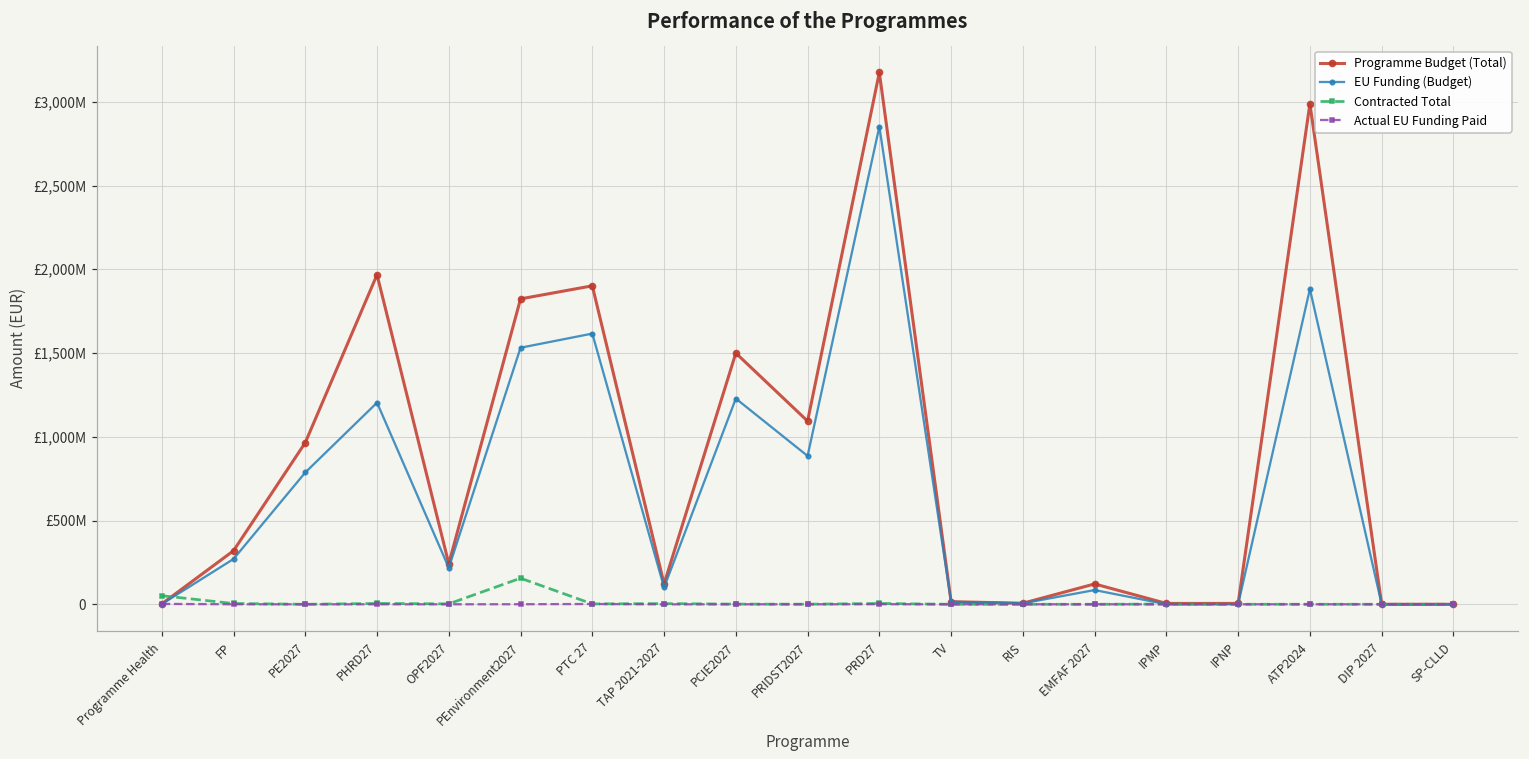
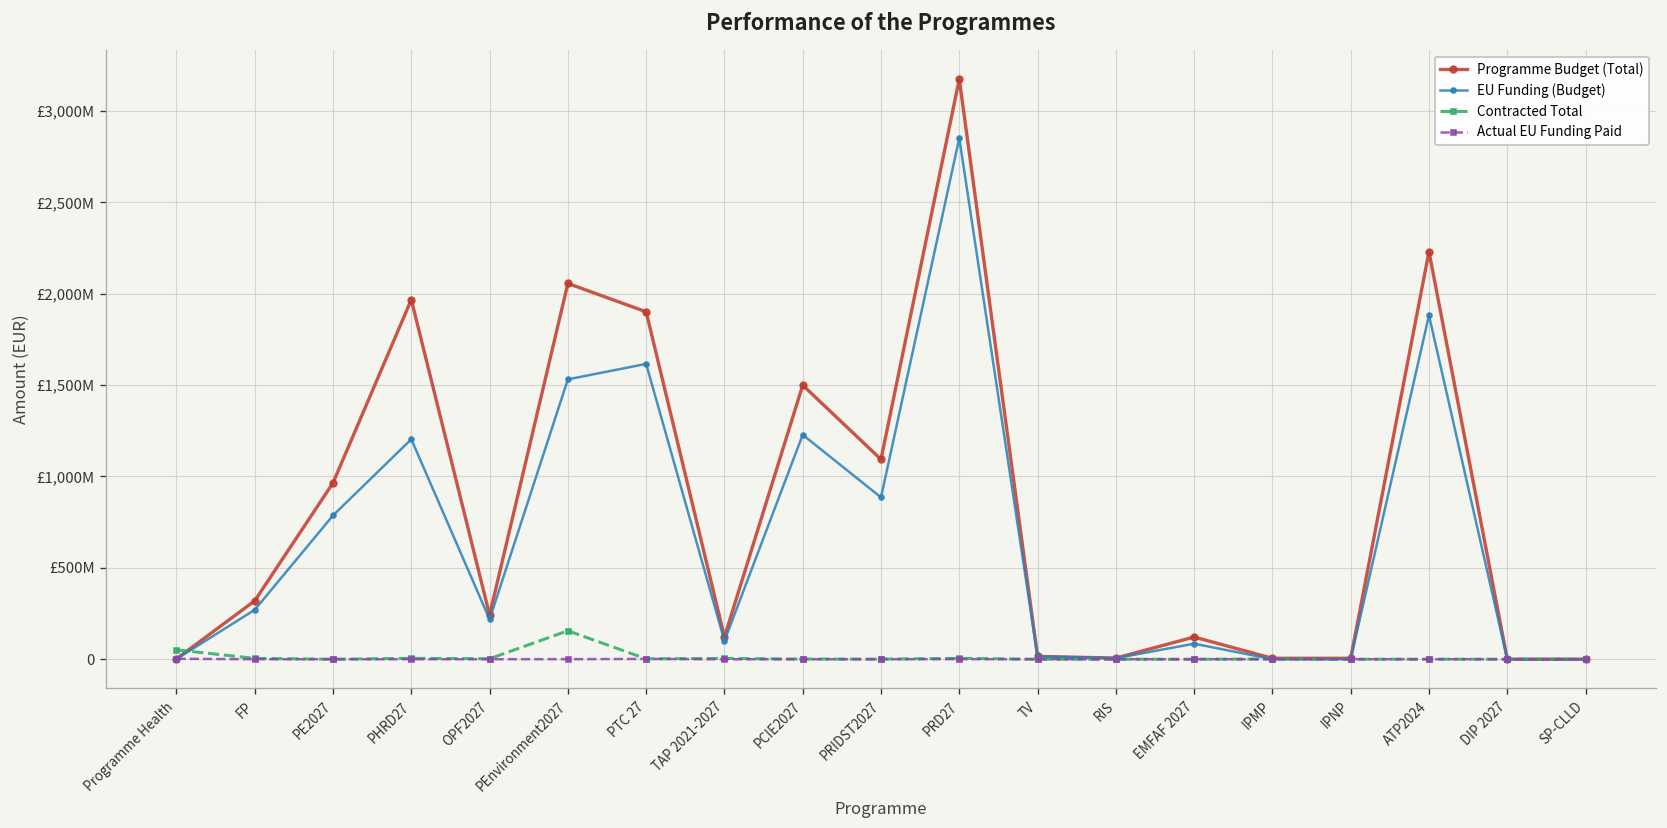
Programme Budget (Total), PEnvironment2027: £1,820,000,000 -> £2,060,000,000
Programme Budget (Total), ATP2024: £2,990,000,000 -> £2,230,000,000
